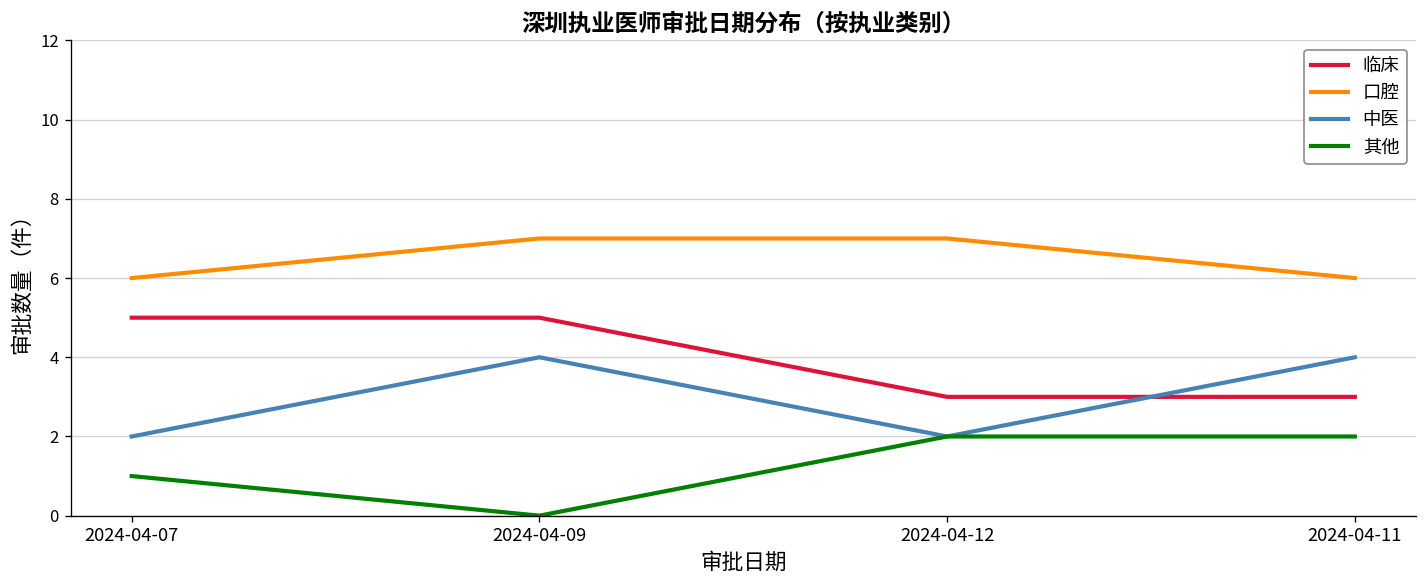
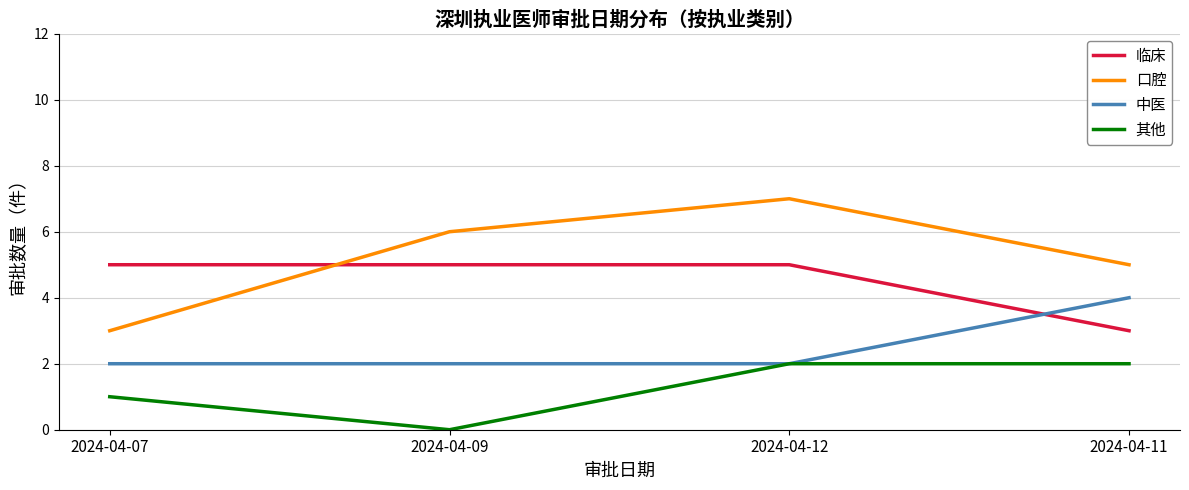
口腔, 2024-04-07: 6 -> 3
口腔, 2024-04-09: 7 -> 6
中医, 2024-04-09: 4 -> 2
临床, 2024-04-12: 3 -> 5
口腔, 2024-04-11: 6 -> 5
